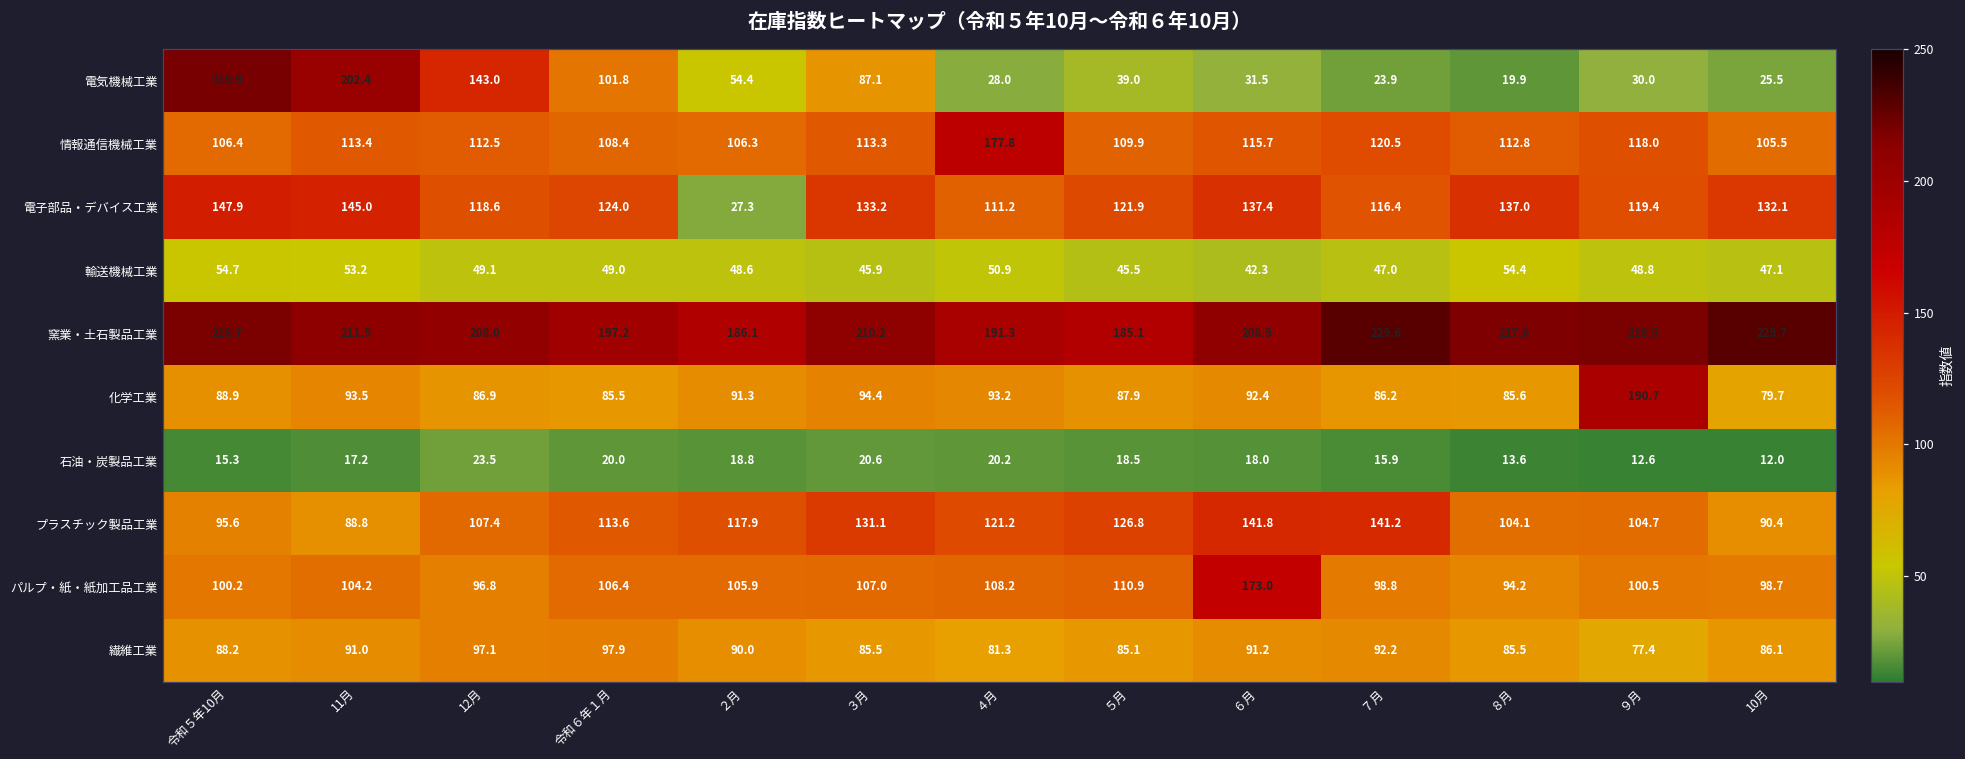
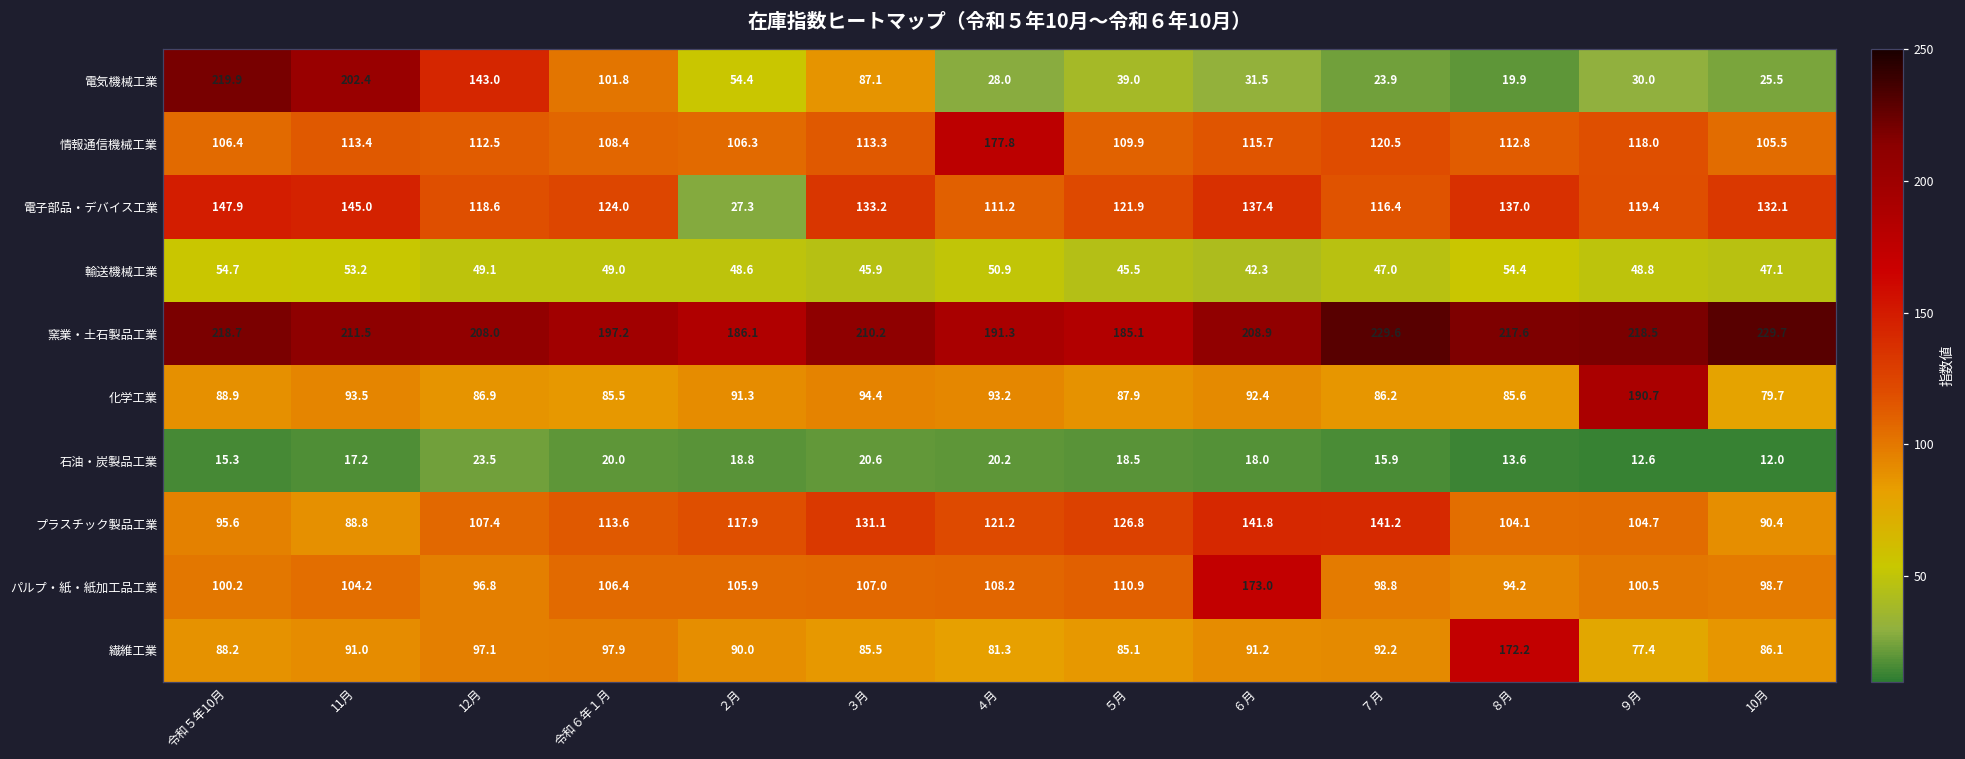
繊維工業, ８月: 85.5 -> 172.2
